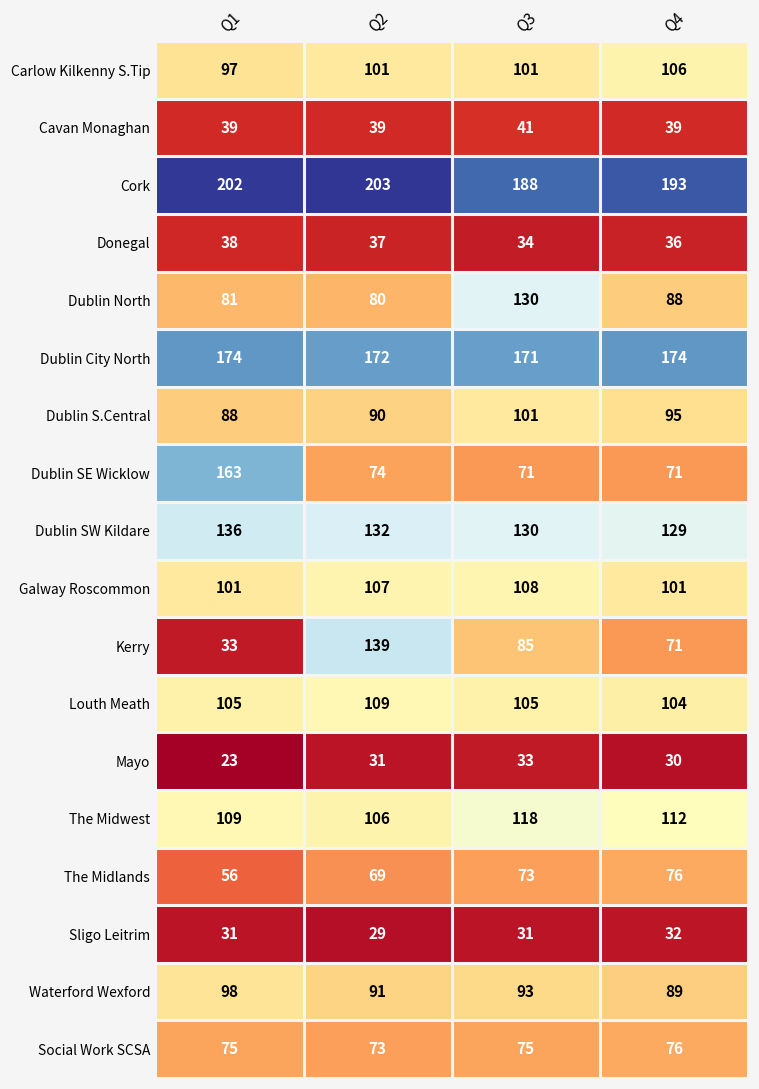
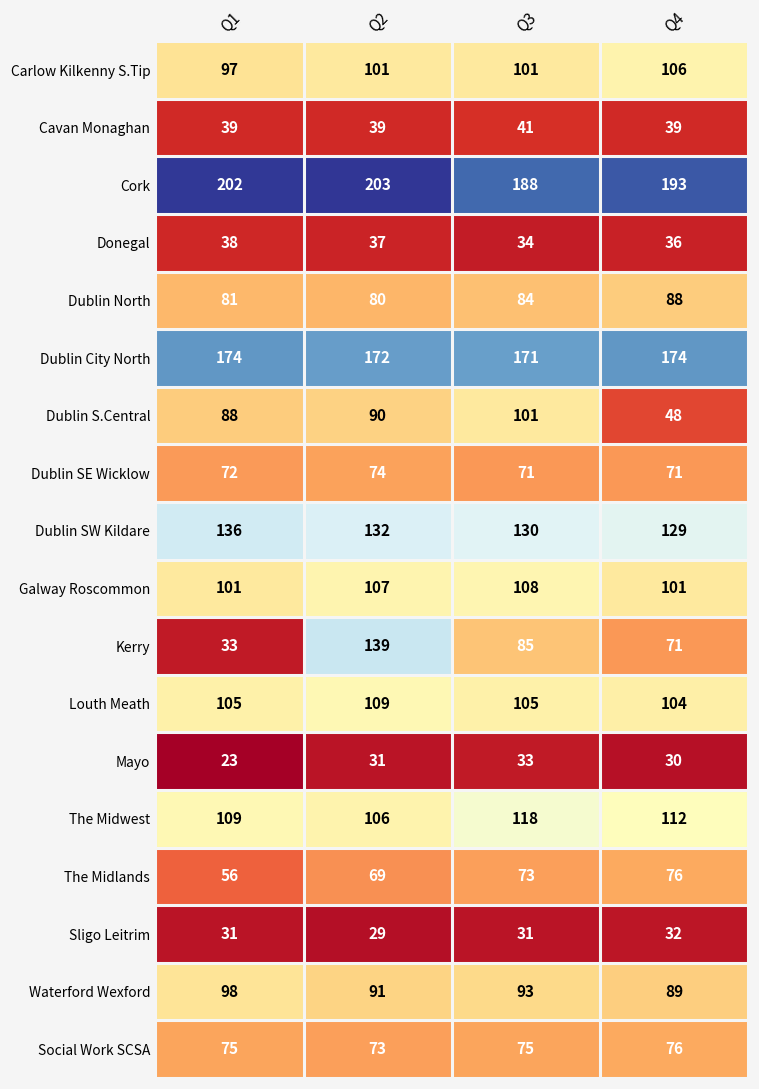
Dublin North, Q3: 130 -> 84
Dublin S.Central, Q4: 95 -> 48
Dublin SE Wicklow, Q1: 163 -> 72
